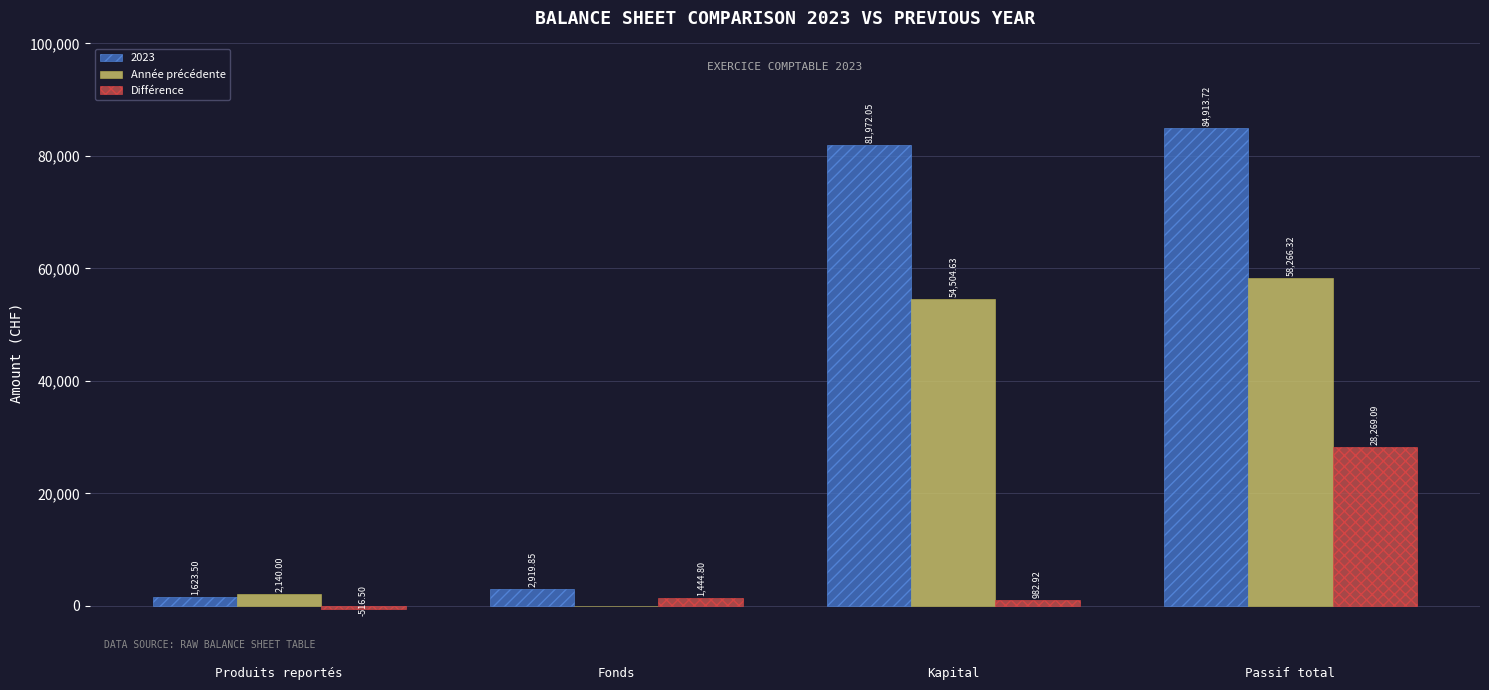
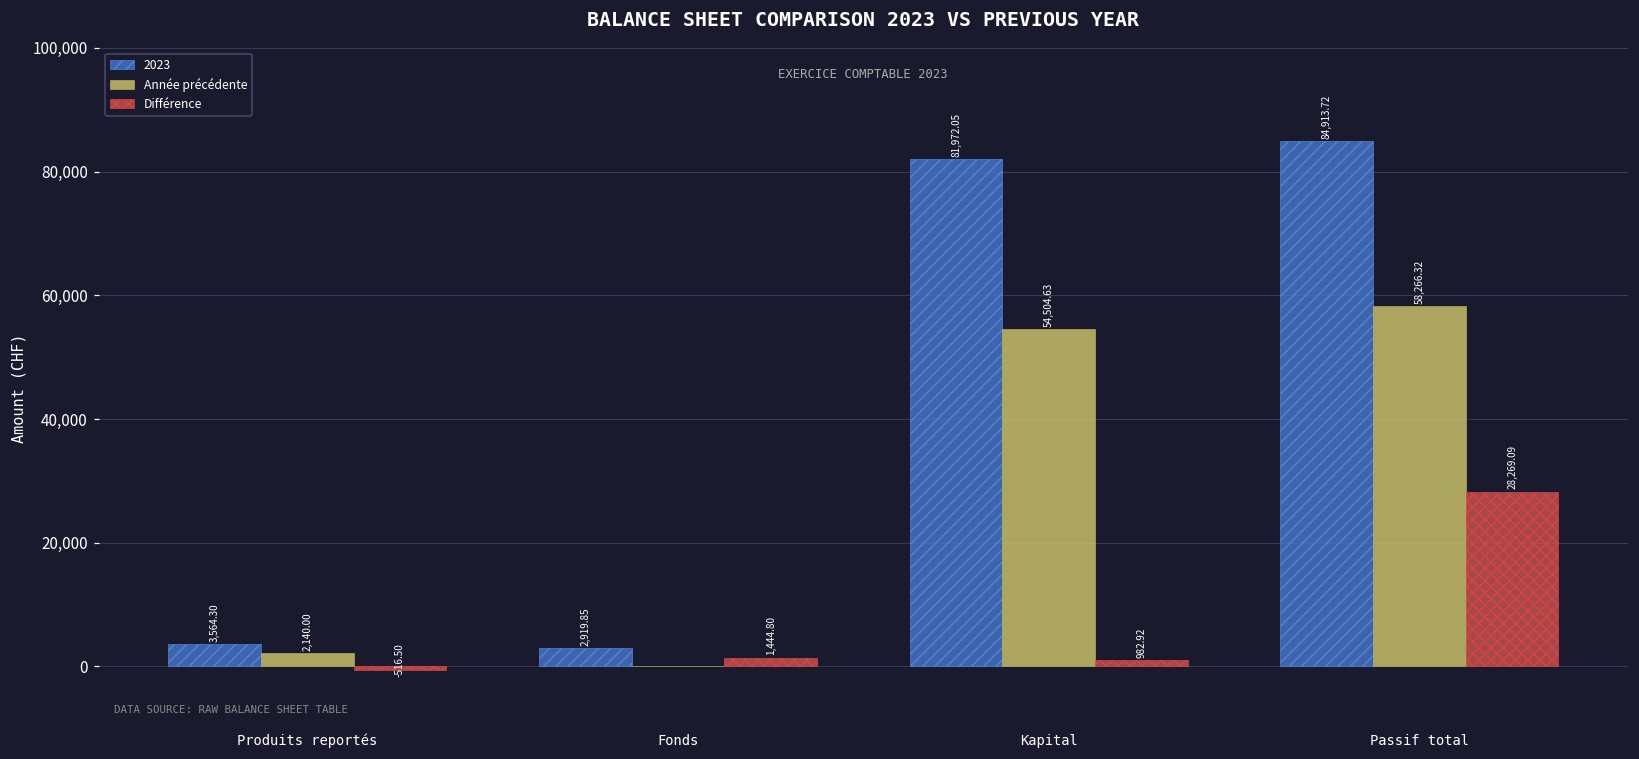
2023, Produits reportés: 1,623.50 -> 3,564.30
